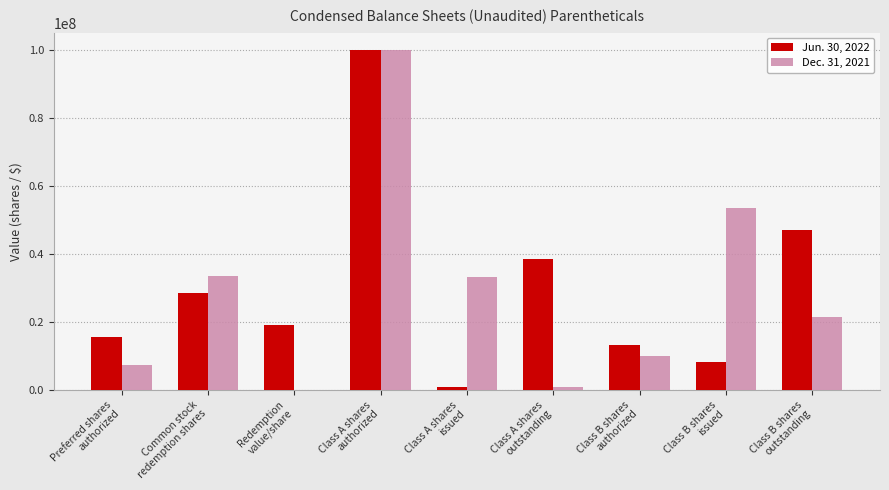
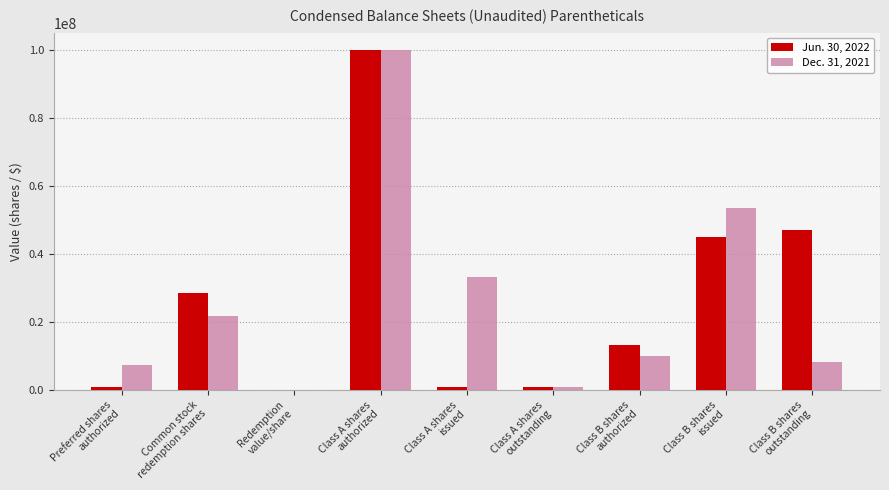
Jun. 30, 2022, Preferred shares authorized: 16000000 -> 1000000
Dec. 31, 2021, Common stock redemption shares: 34000000 -> 22000000
Jun. 30, 2022, Redemption value/share: 19000000 -> 0
Jun. 30, 2022, Class A shares outstanding: 39000000 -> 1000000
Jun. 30, 2022, Class B shares issued: 8000000 -> 45000000
Dec. 31, 2021, Class B shares outstanding: 21000000 -> 8000000
